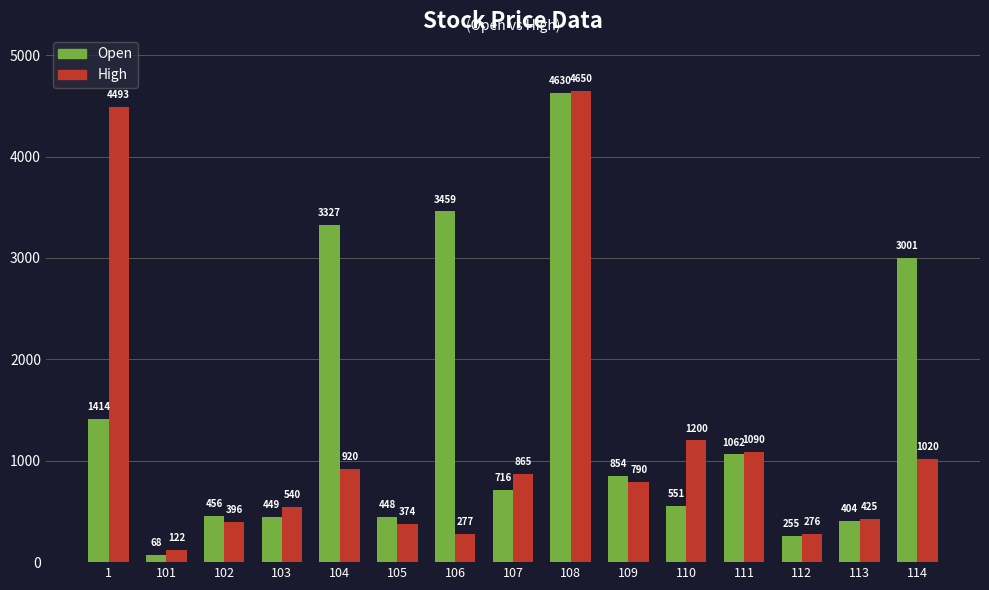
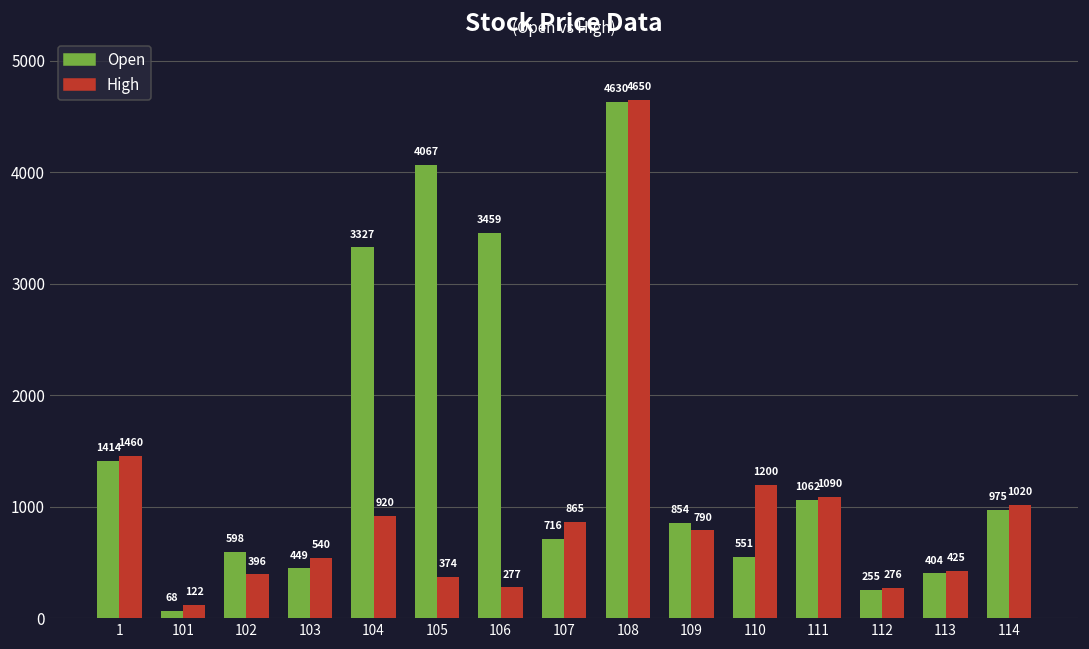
High, 1: 4493 -> 1460
Open, 102: 456 -> 598
Open, 105: 448 -> 4067
Open, 114: 3001 -> 975
